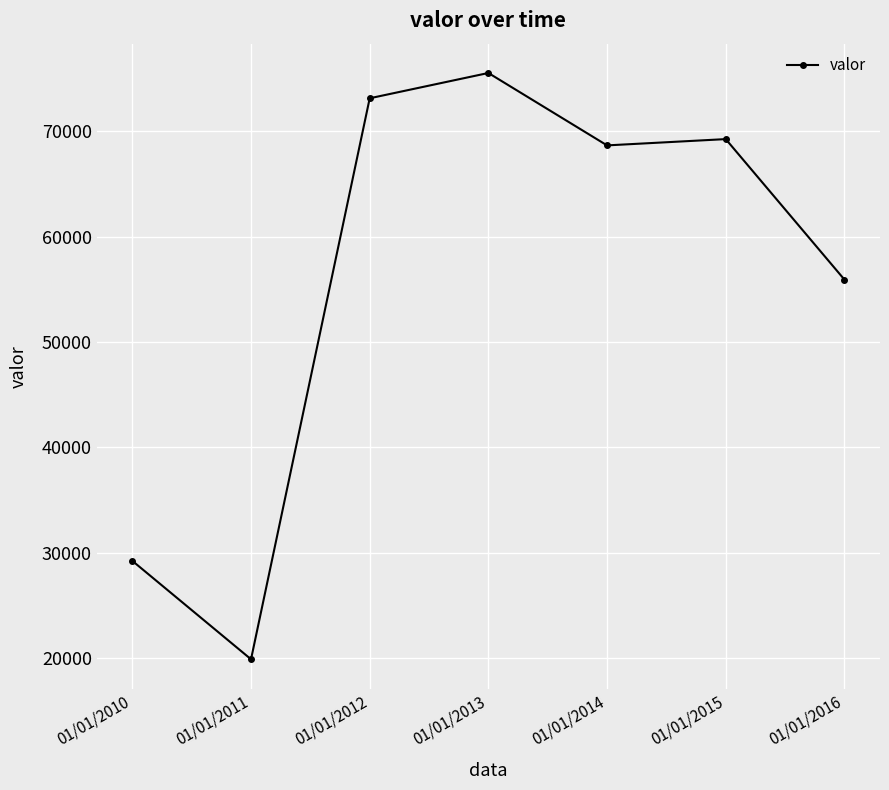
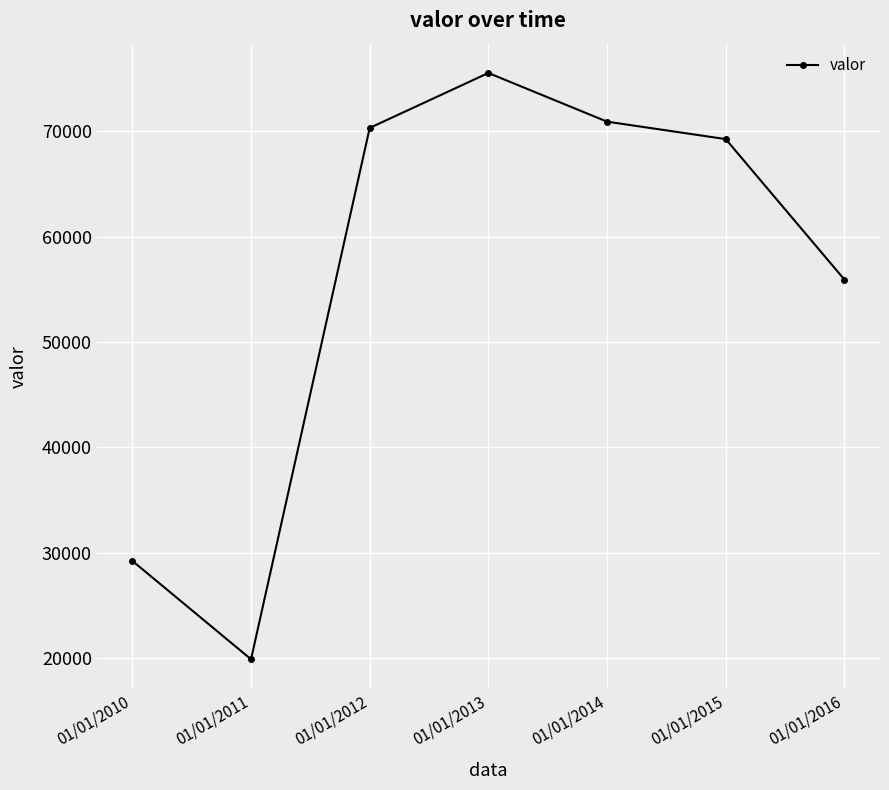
01/01/2012: 73100 -> 70300
01/01/2014: 68700 -> 70900
